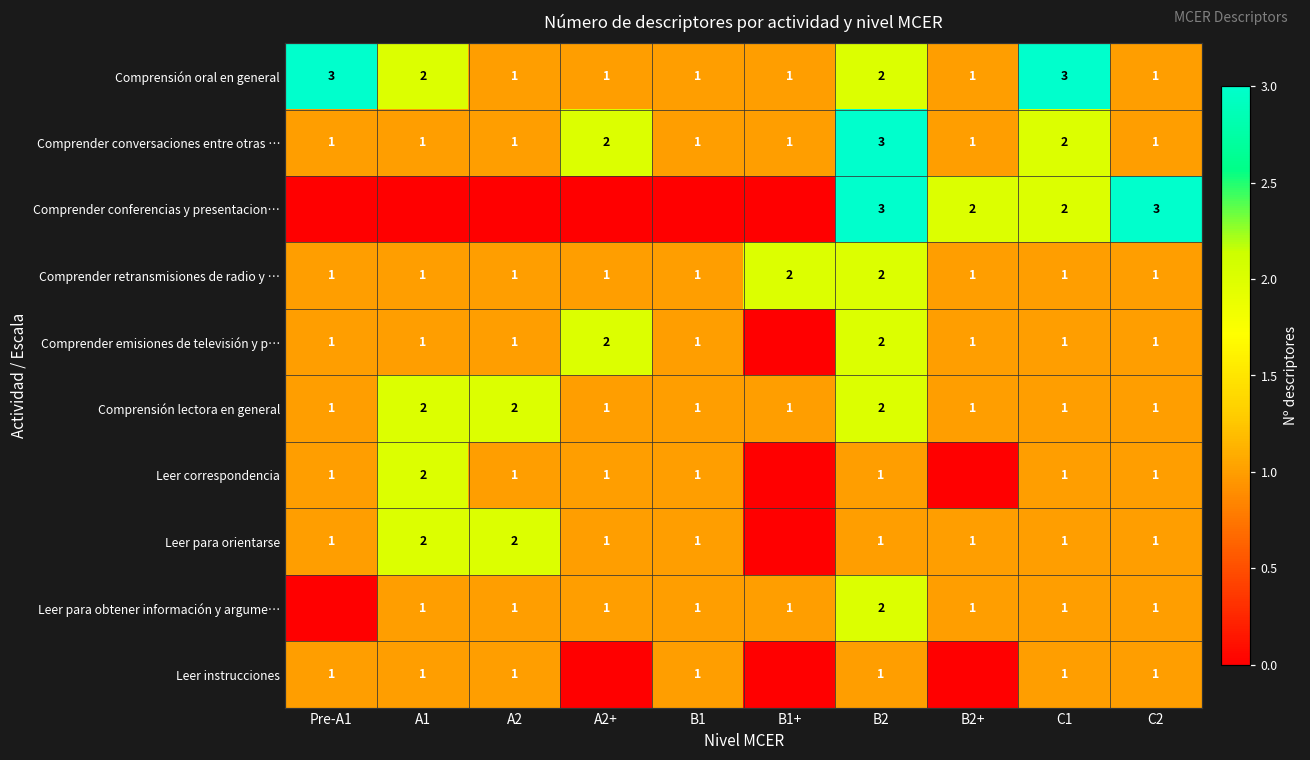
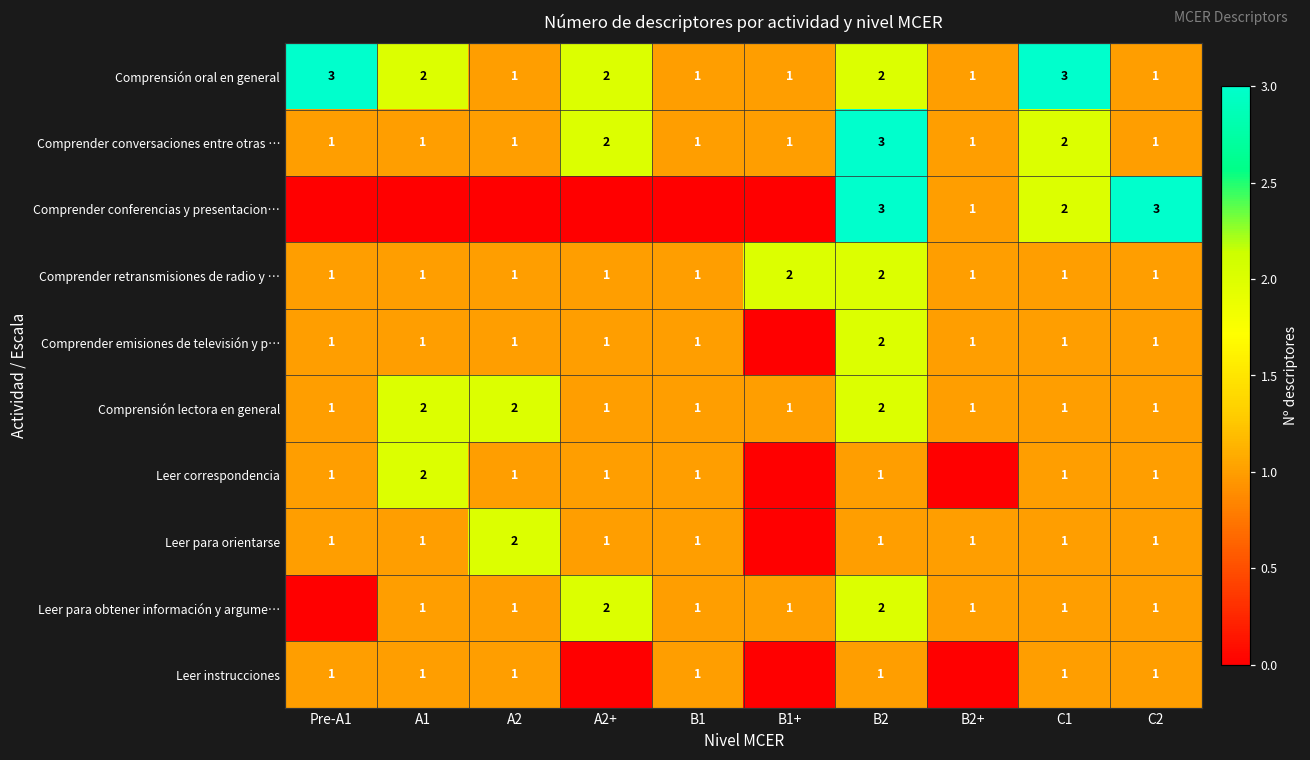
Comprensión oral en general, A2+: 1 -> 2
Comprender conferencias y presentacion…, B2+: 2 -> 1
Comprender emisiones de televisión y p…, A2+: 2 -> 1
Leer para orientarse, A1: 2 -> 1
Leer para obtener información y argume…, A2+: 1 -> 2
